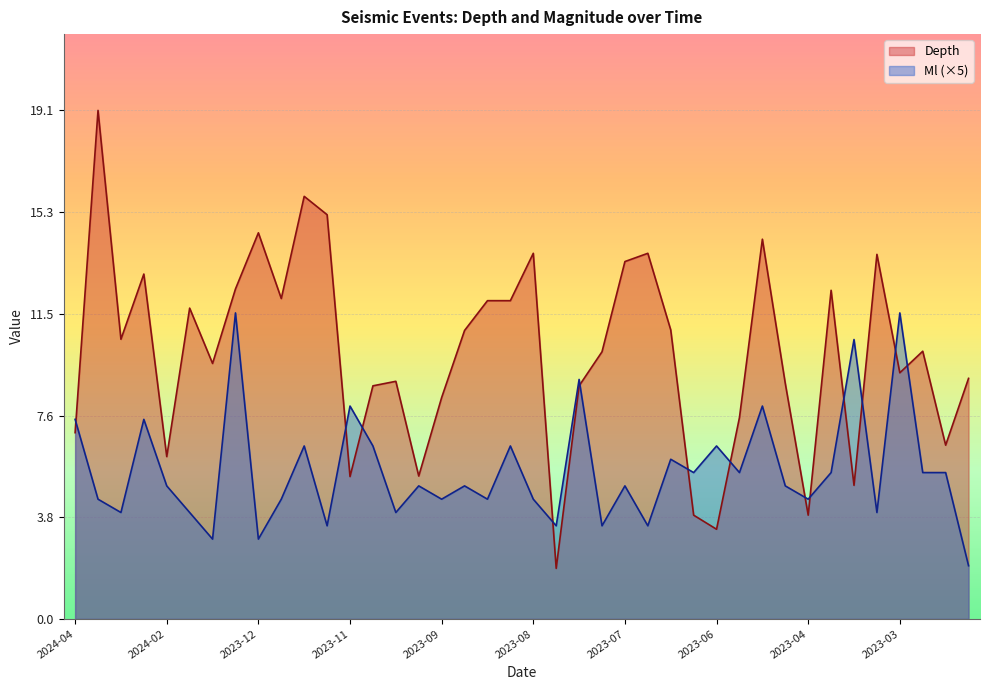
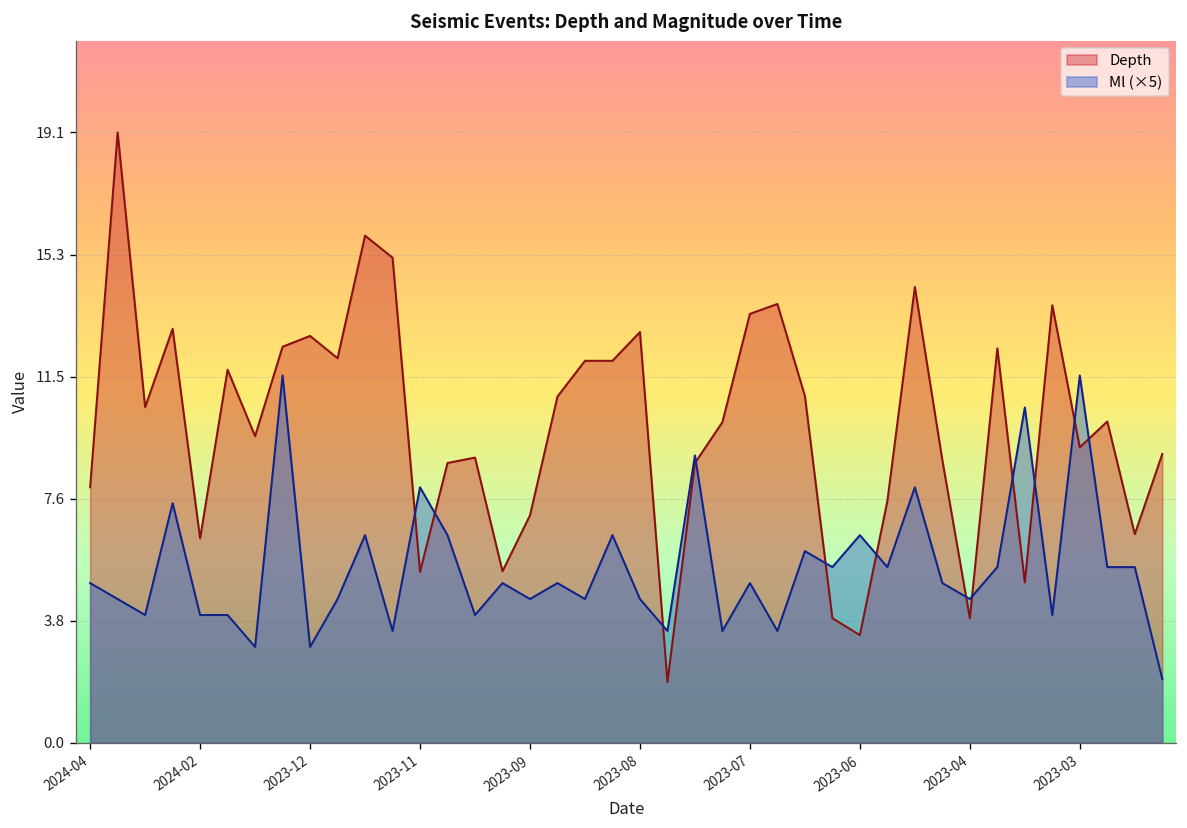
Depth, 2024-04: 7 -> 8
Ml (×5), 2024-04: 7.5 -> 5.0
Depth, 2024-02: 6.1 -> 6.4
Ml (×5), 2024-02: 5.0 -> 4.0
Depth, 2023-12: 14.5 -> 12.7
Depth, 2023-09: 8.3 -> 7.1
Depth, 2023-08: 13.7 -> 12.9
